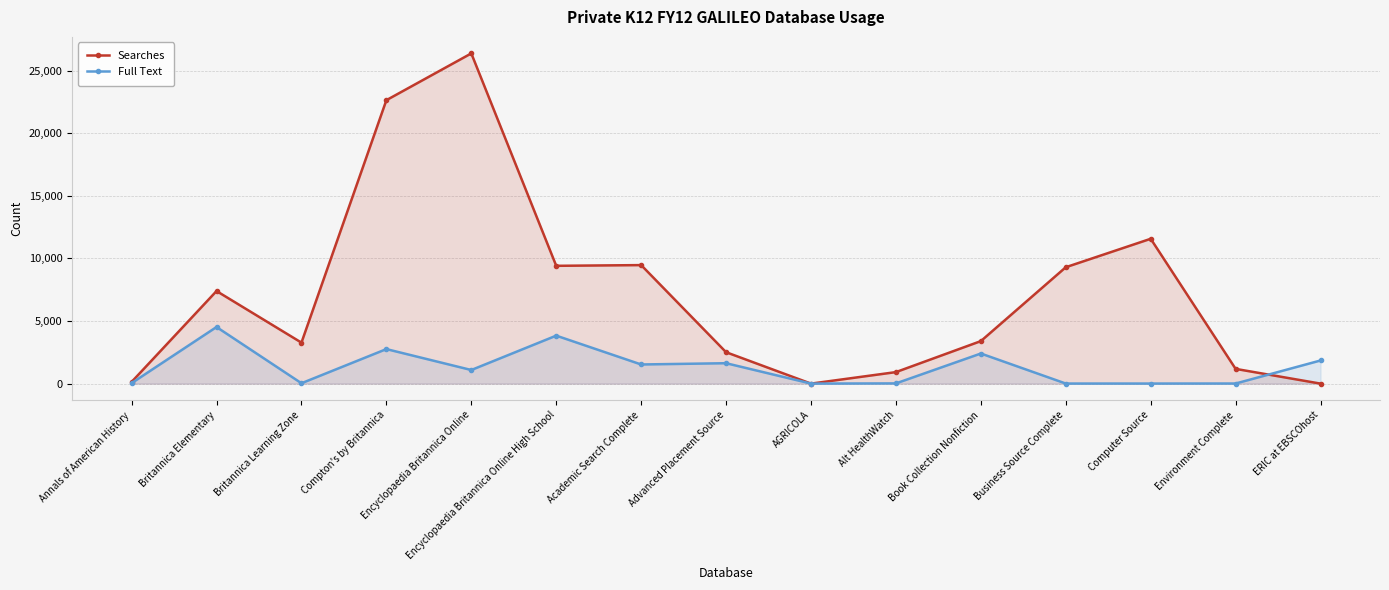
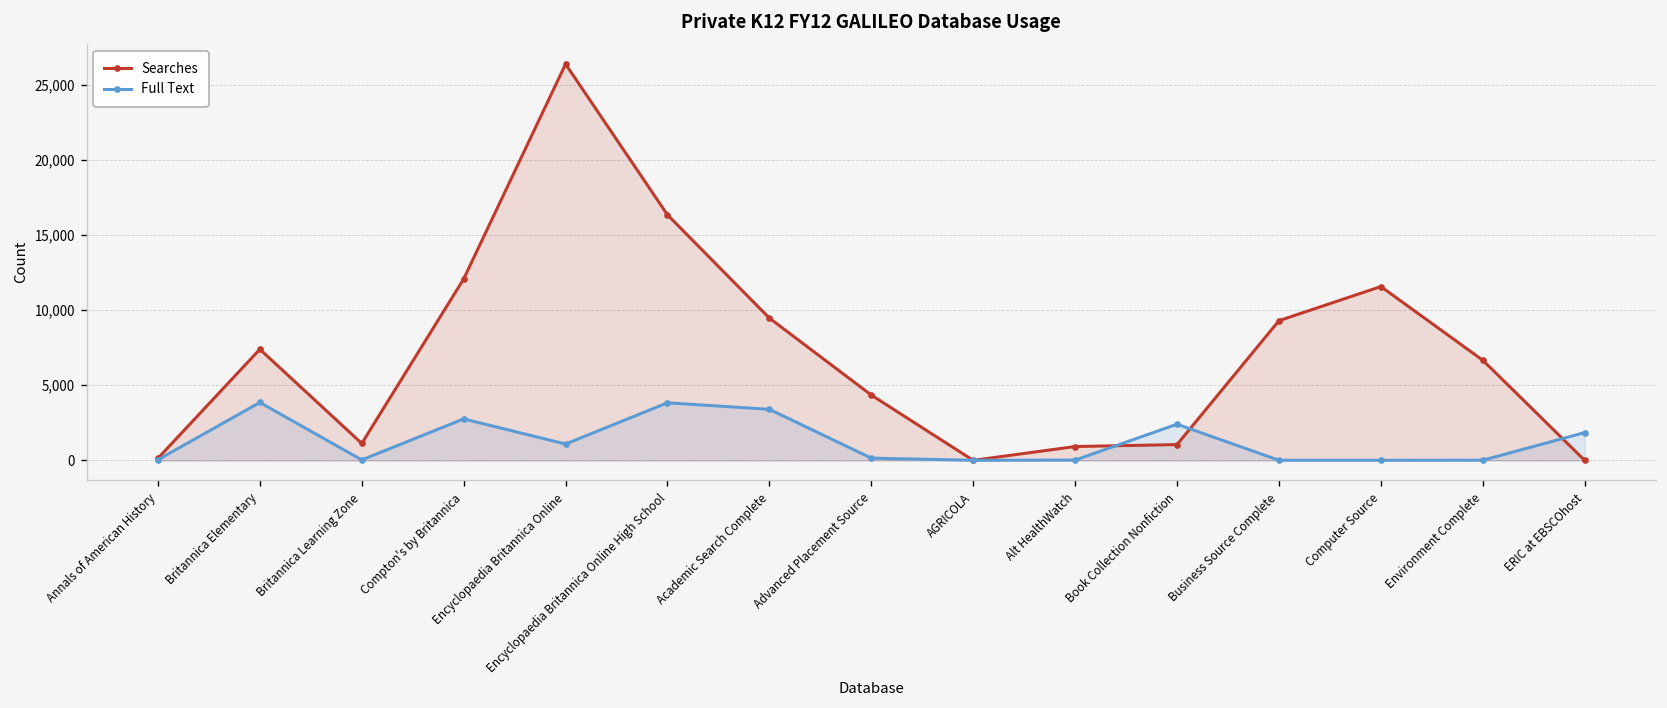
Full Text, Britannica Elementary: 4,500 -> 3,900
Searches, Britannica Learning Zone: 3,300 -> 1,100
Searches, Compton's by Britannica: 22,600 -> 12,100
Searches, Encyclopaedia Britannica Online High School: 9,400 -> 16,300
Full Text, Academic Search Complete: 1,500 -> 3,400
Searches, Advanced Placement Source: 2,500 -> 4,300
Full Text, Advanced Placement Source: 1,600 -> 100
Searches, Book Collection Nonfiction: 3,400 -> 1,000
Searches, Environment Complete: 1,200 -> 6,700
